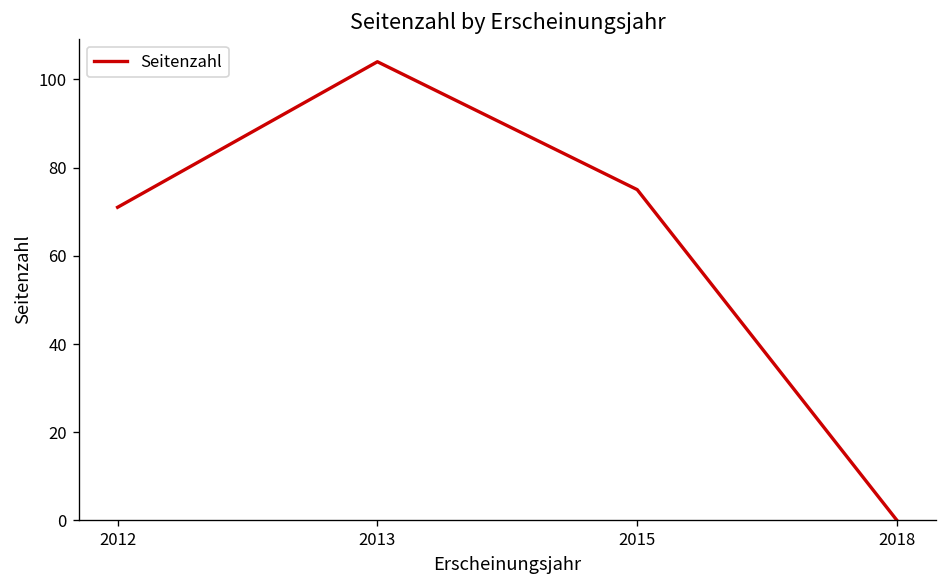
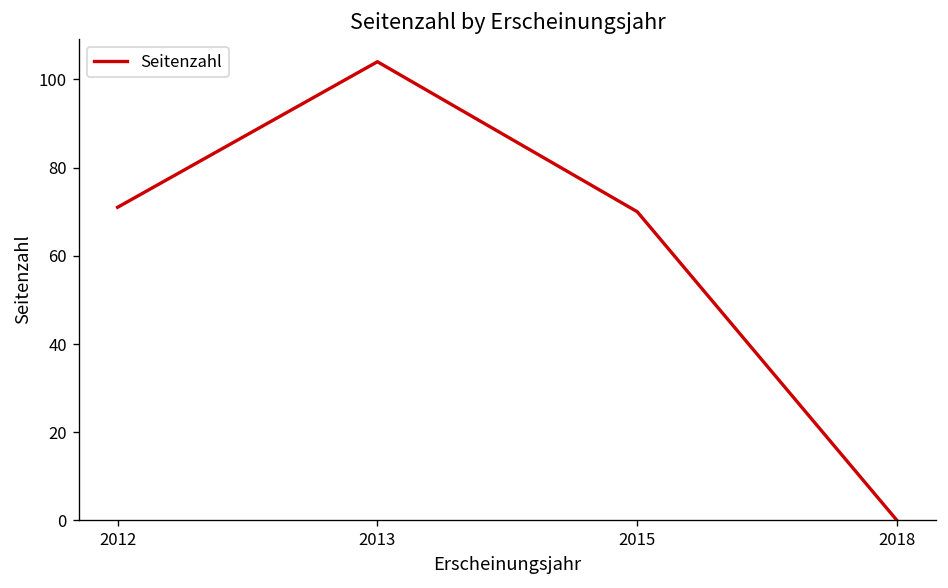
2015: 75 -> 70
